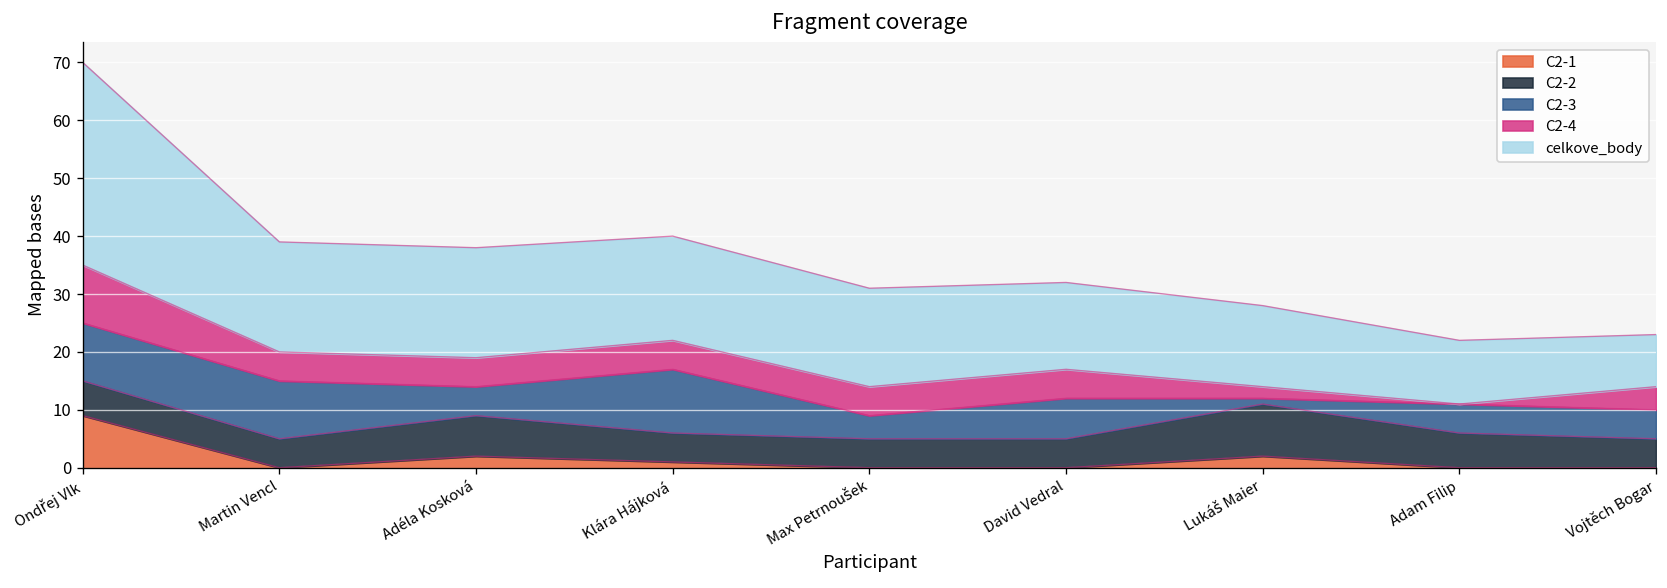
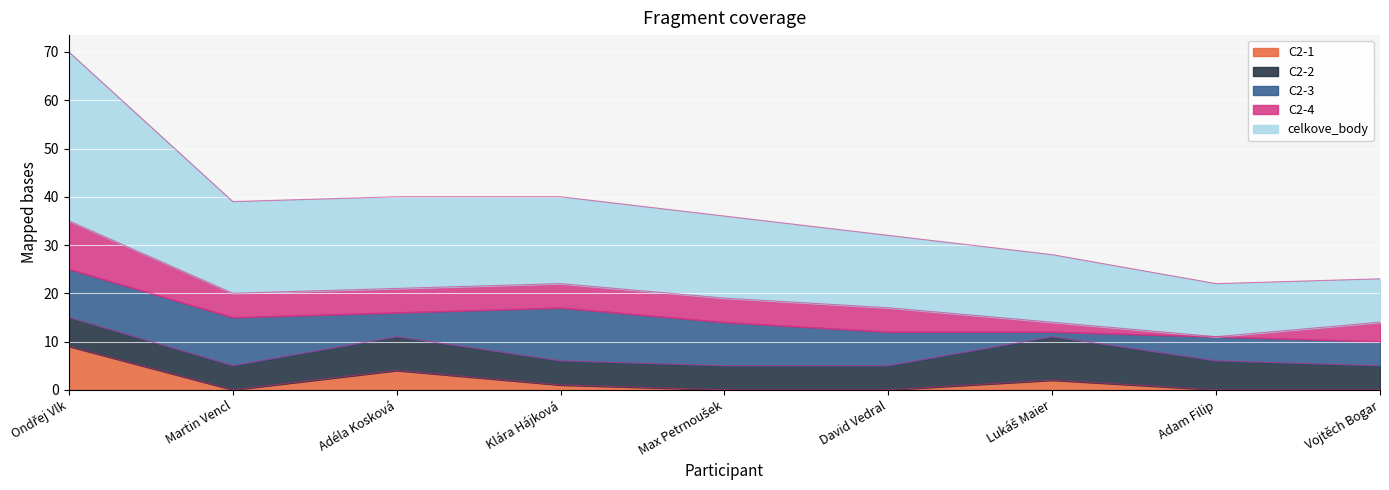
C2-1, Adéla Kosková: 2 -> 4
C2-3, Max Petrnoušek: 4 -> 9
